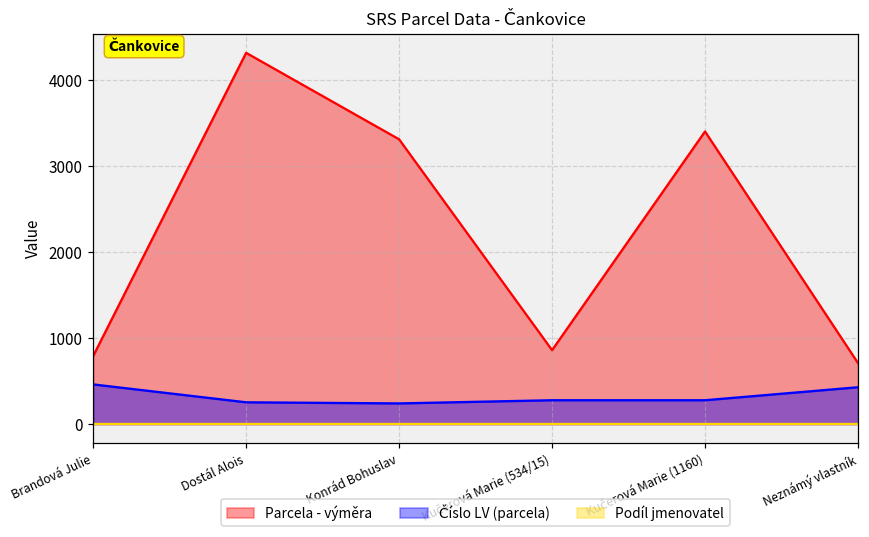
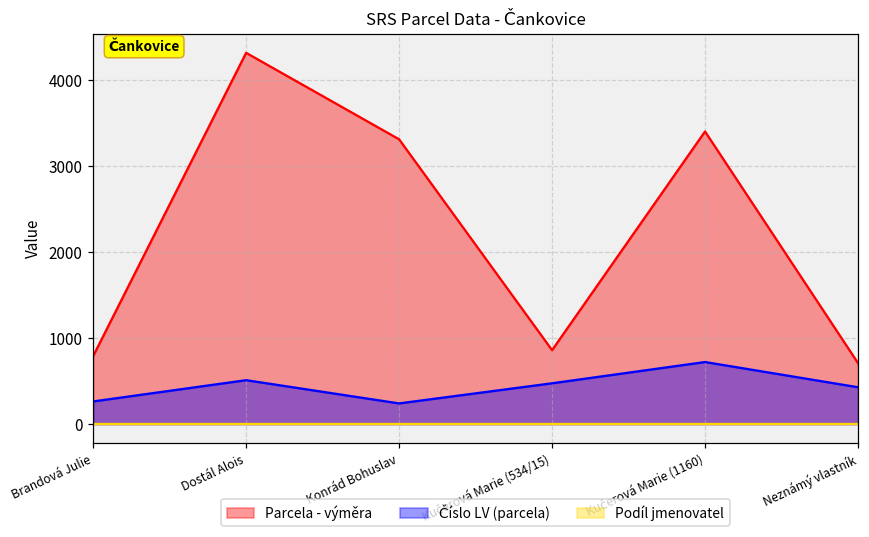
Číslo LV (parcela), Brandová Julie: 500 -> 300
Číslo LV (parcela), Dostál Alois: 300 -> 500
Číslo LV (parcela), Kučerová Marie (534/15): 300 -> 500
Číslo LV (parcela), Kučerová Marie (1160): 300 -> 700
